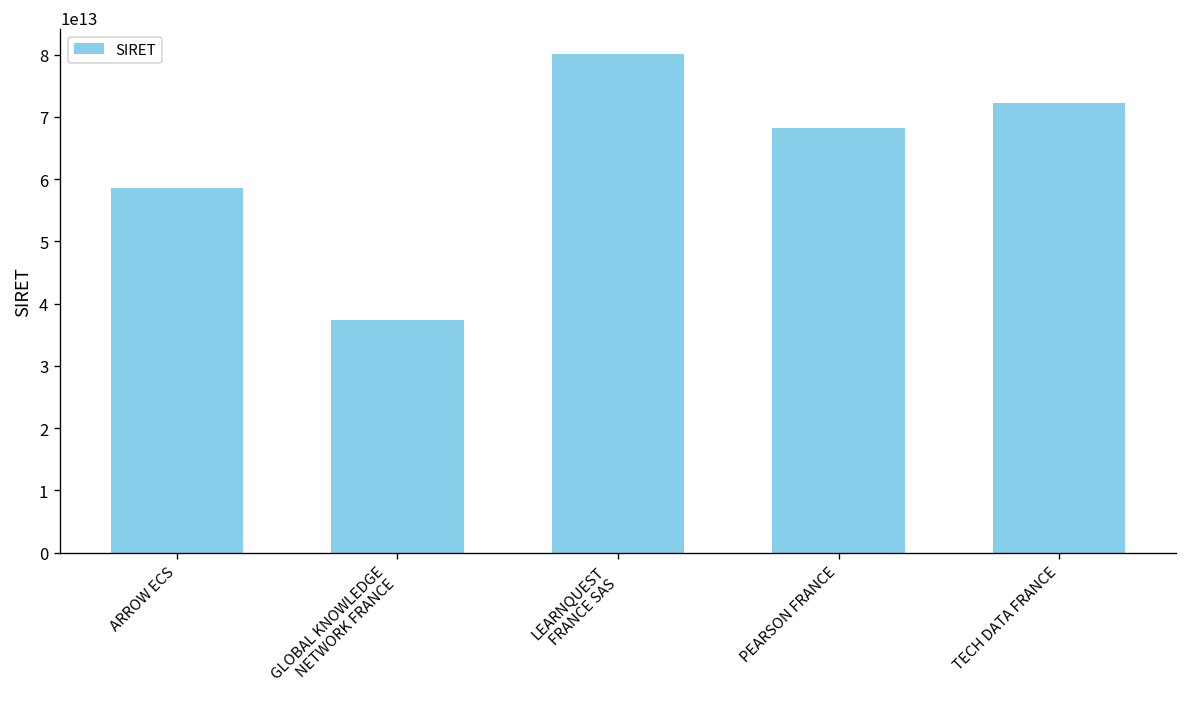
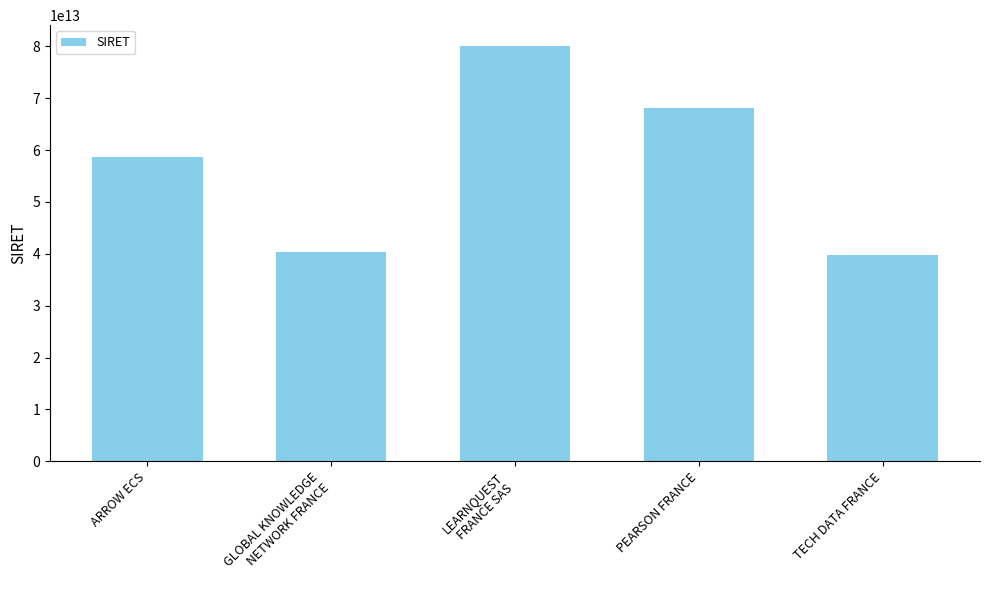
GLOBAL KNOWLEDGE NETWORK FRANCE: 37000000000000 -> 40000000000000
TECH DATA FRANCE: 72000000000000 -> 40000000000000
